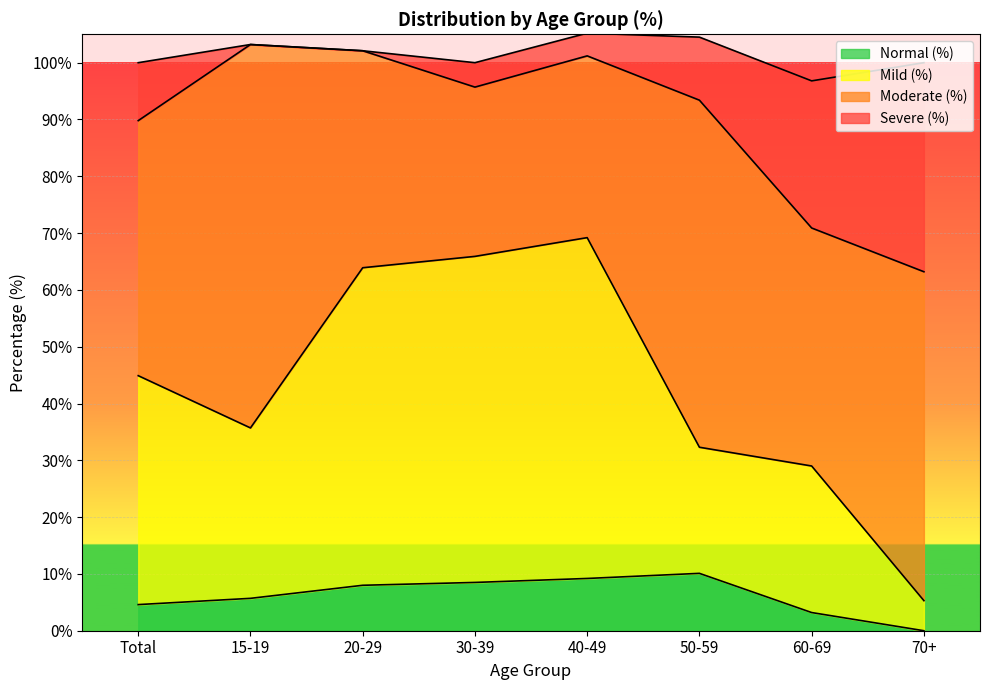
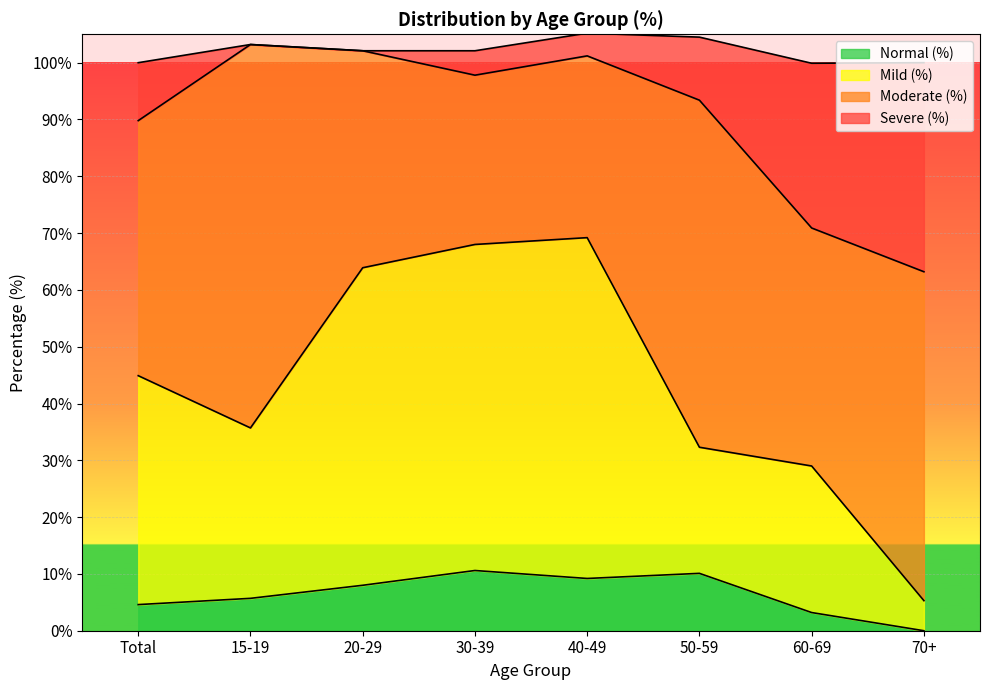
Normal (%), 30-39: 9% -> 11%
Severe (%), 60-69: 26% -> 29%
